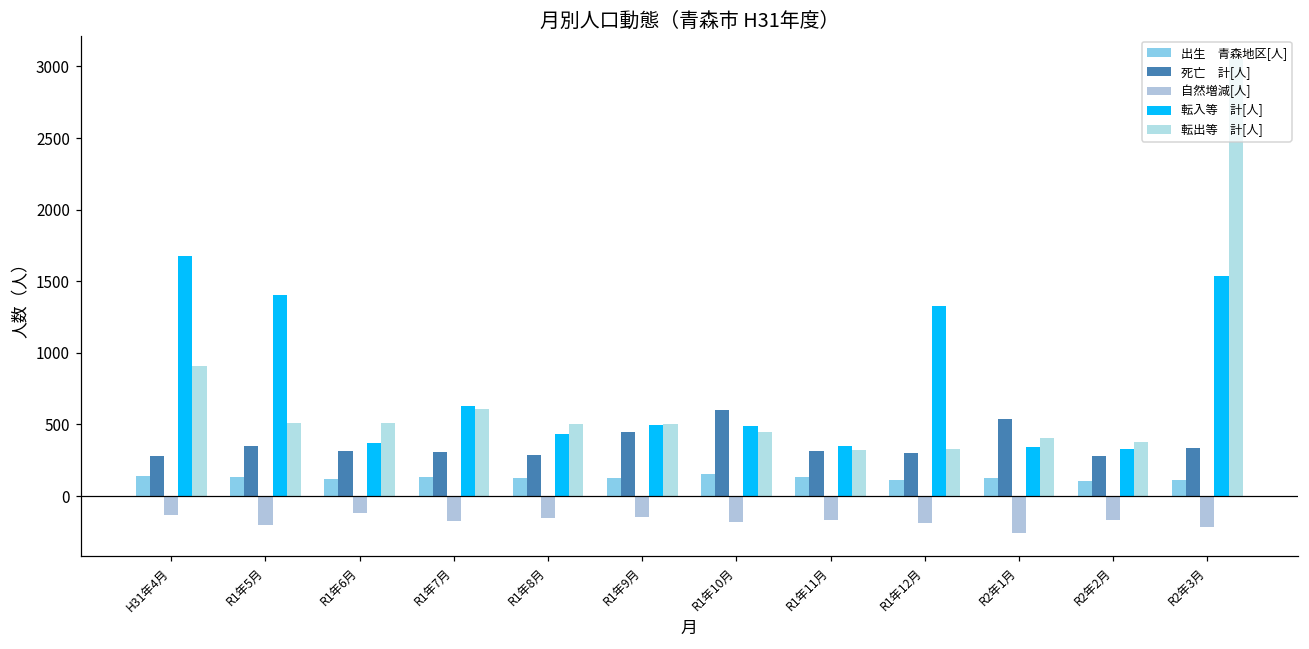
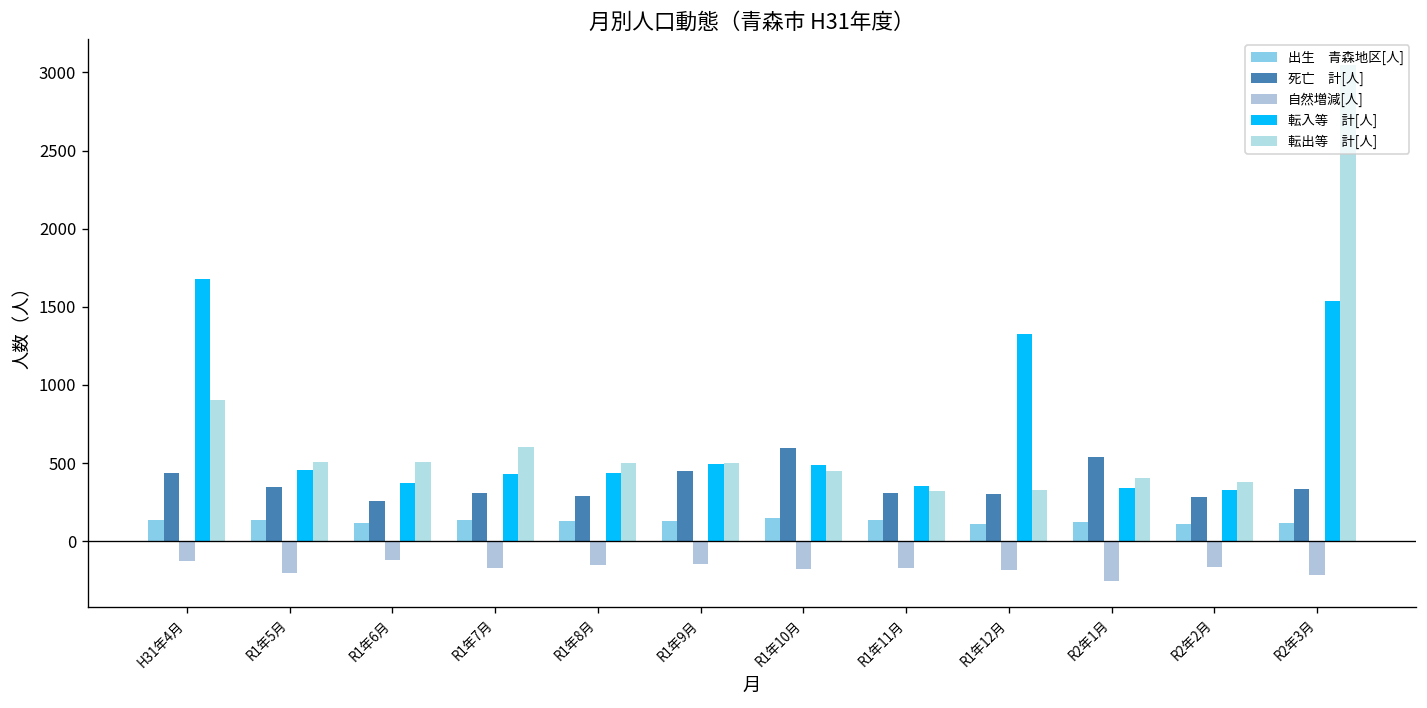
死亡 計[人], H31年4月: 280 -> 430
転入等 計[人], R1年5月: 1400 -> 450
死亡 計[人], R1年6月: 320 -> 250
転入等 計[人], R1年7月: 630 -> 430
